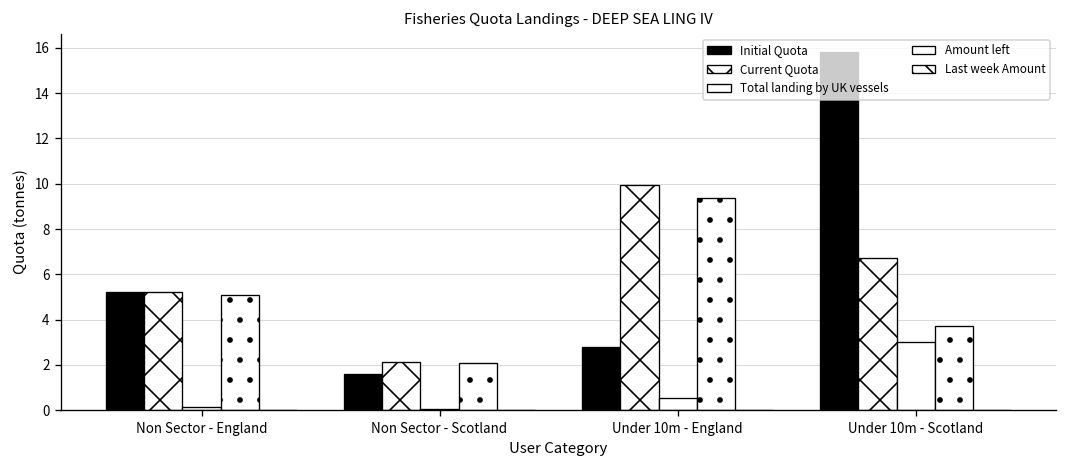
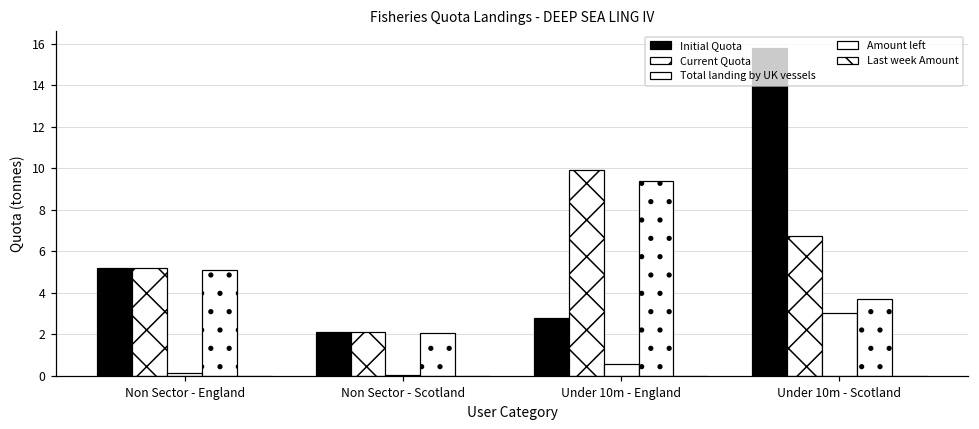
Initial Quota, Non Sector - Scotland: 1.6 -> 2.1
